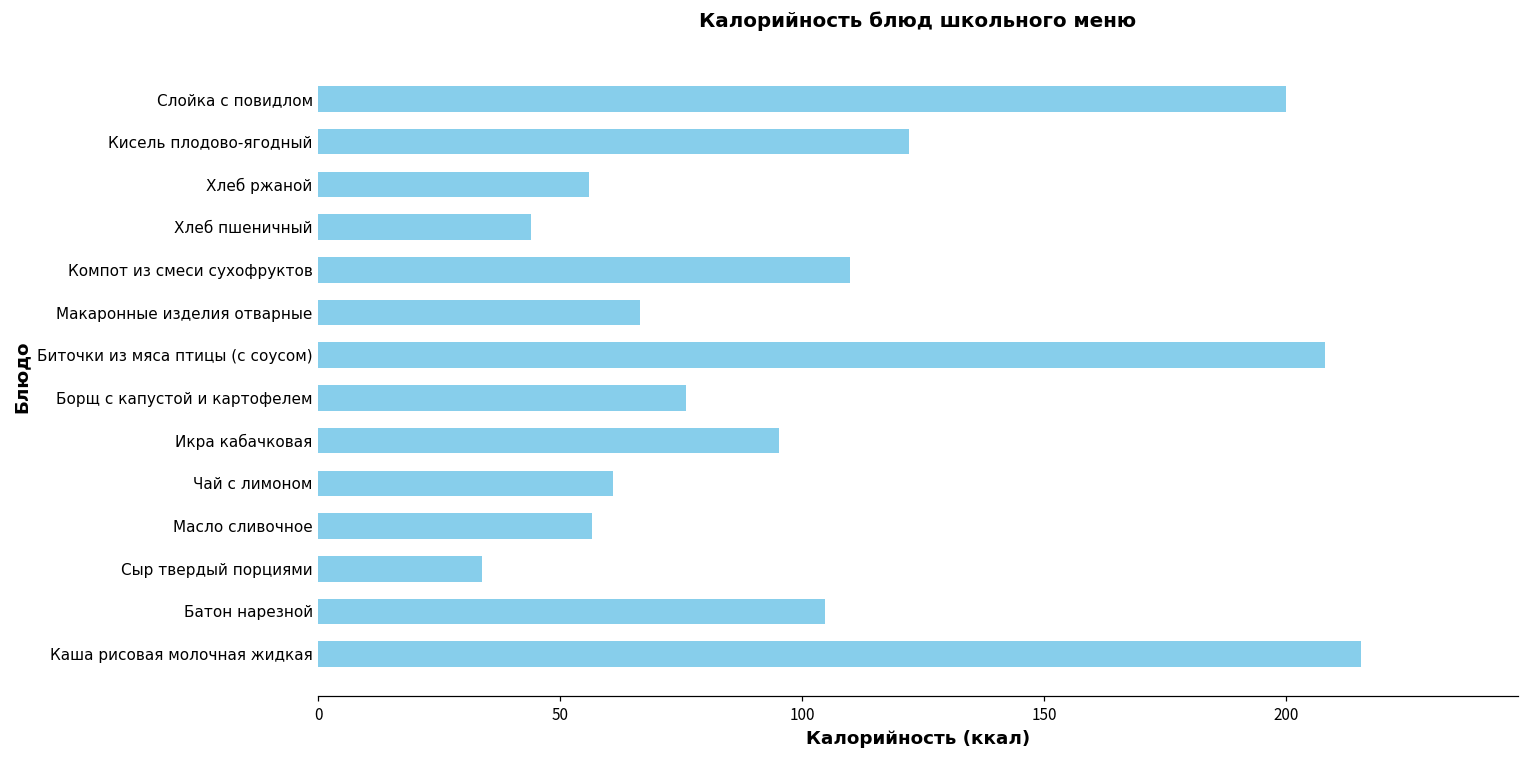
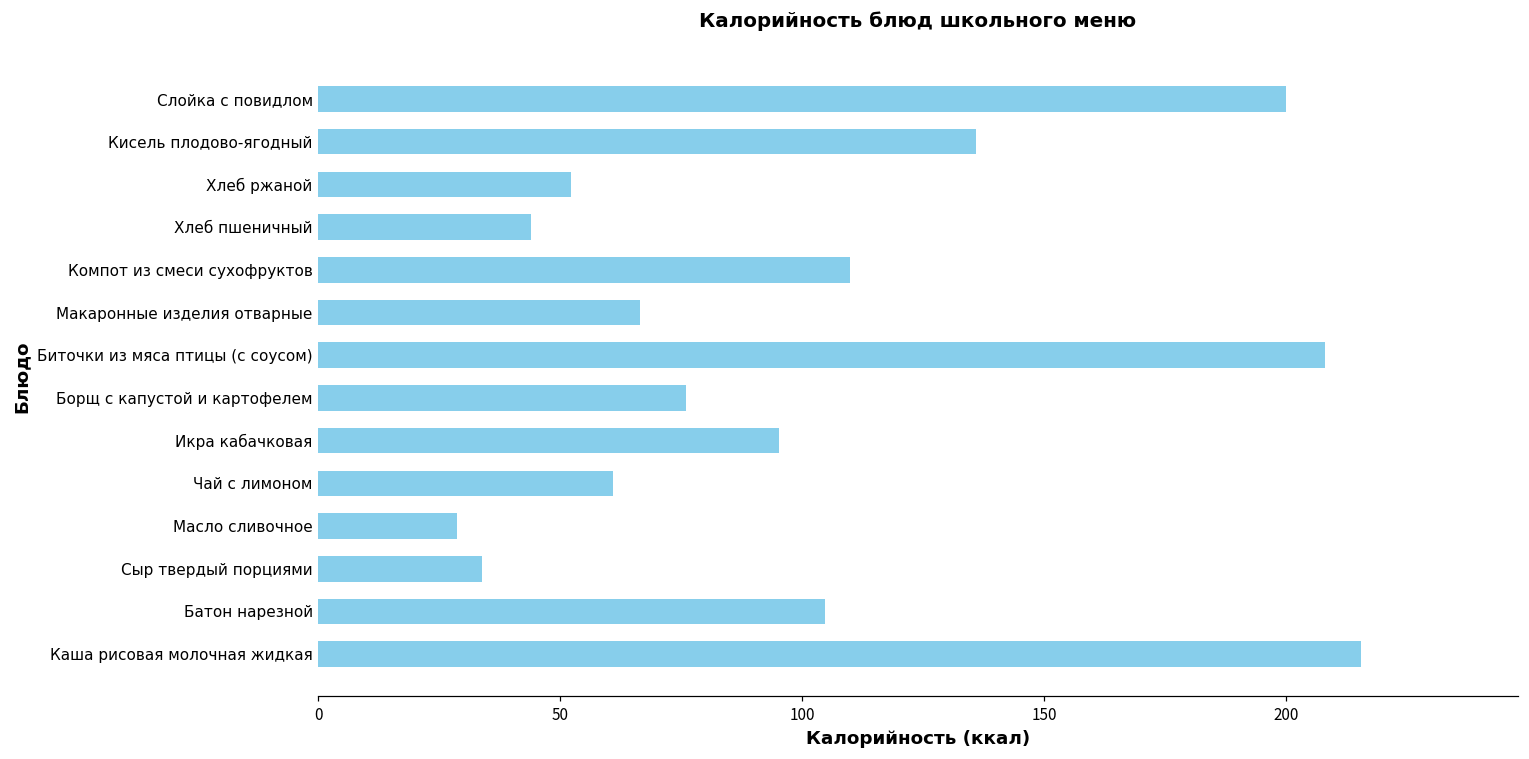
Кисель плодово-ягодный: 122 -> 136
Хлеб ржаной: 56 -> 52
Масло сливочное: 57 -> 29
